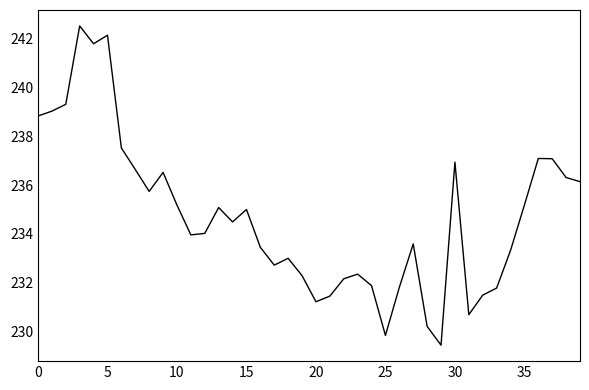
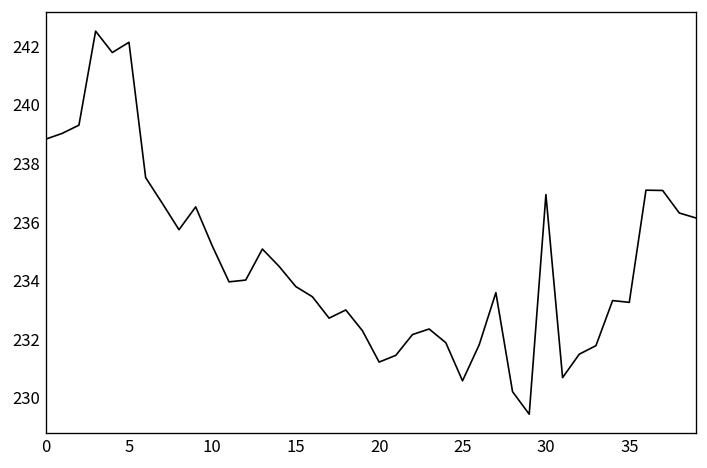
15: 235.0 -> 233.8
25: 229.8 -> 230.6
35: 235.2 -> 233.3
